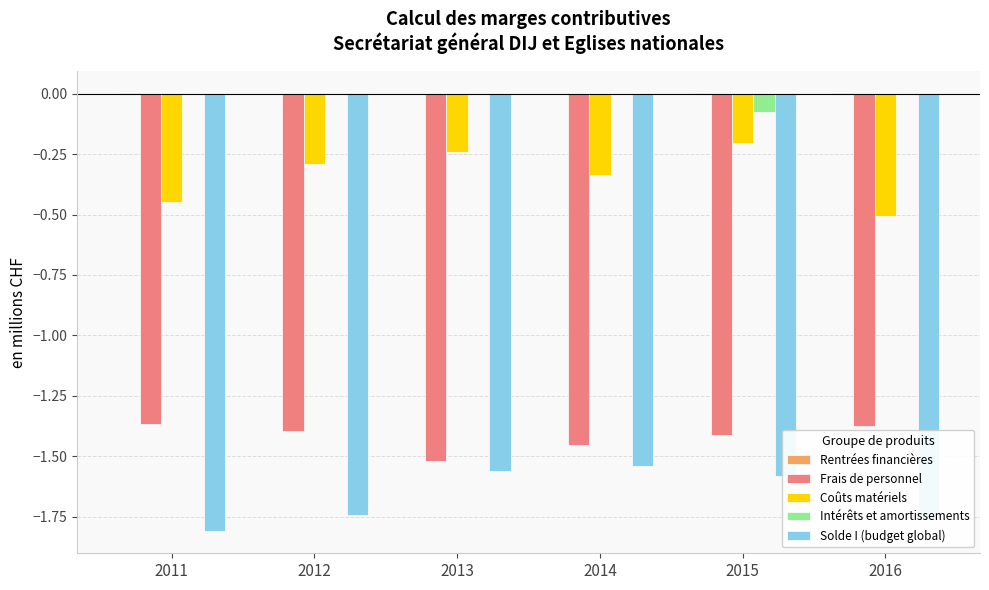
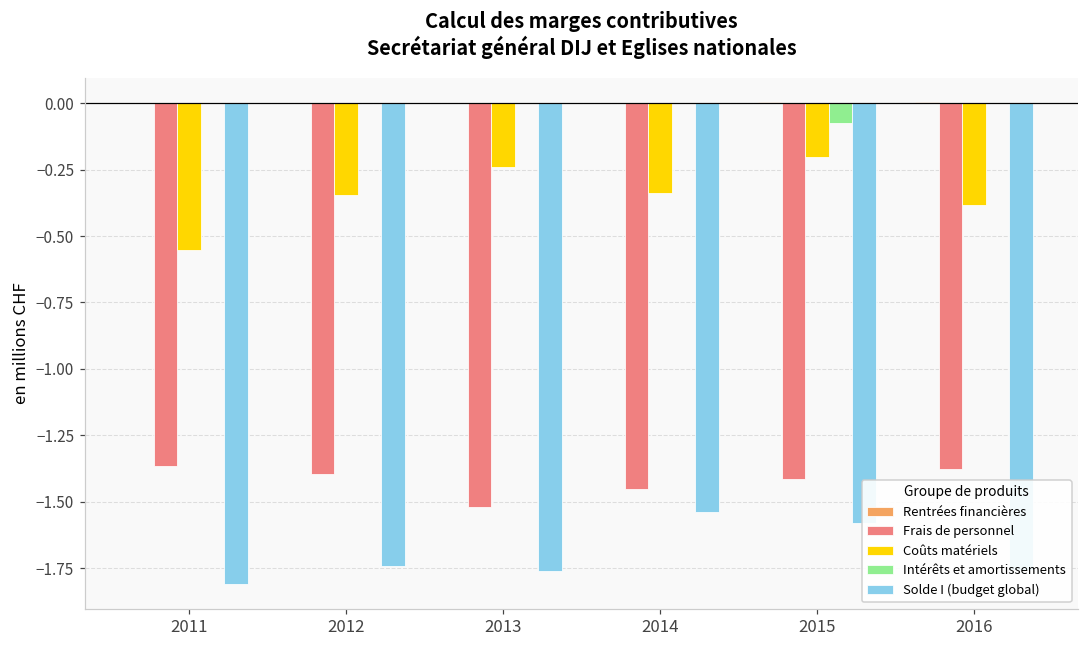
Coûts matériels, 2011: -0.45 -> -0.55
Coûts matériels, 2012: -0.29 -> -0.35
Solde I (budget global), 2013: -1.56 -> -1.76
Coûts matériels, 2016: -0.50 -> -0.38
